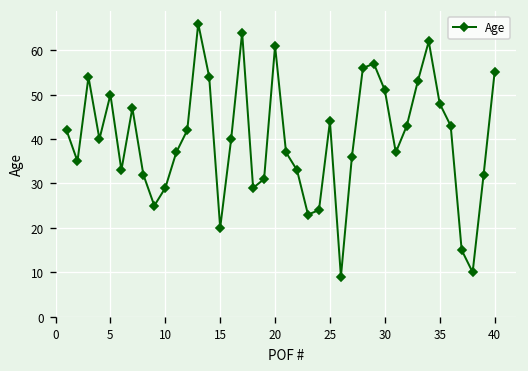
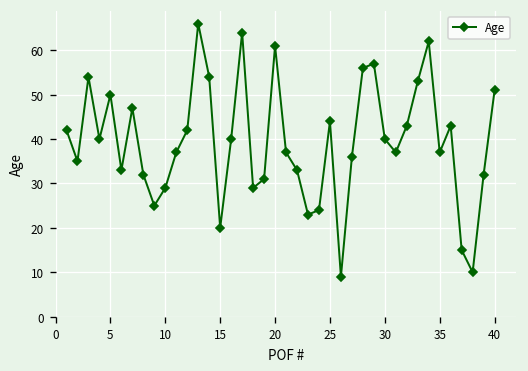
30: 51 -> 40
35: 48 -> 37
40: 55 -> 51
